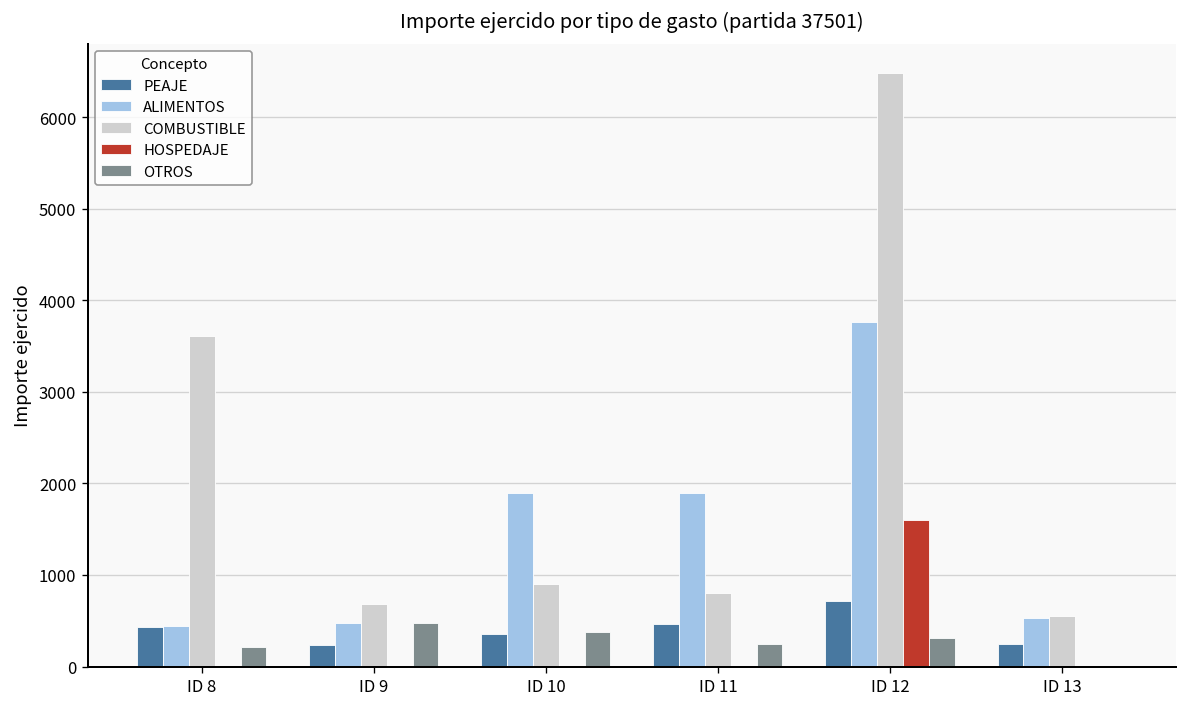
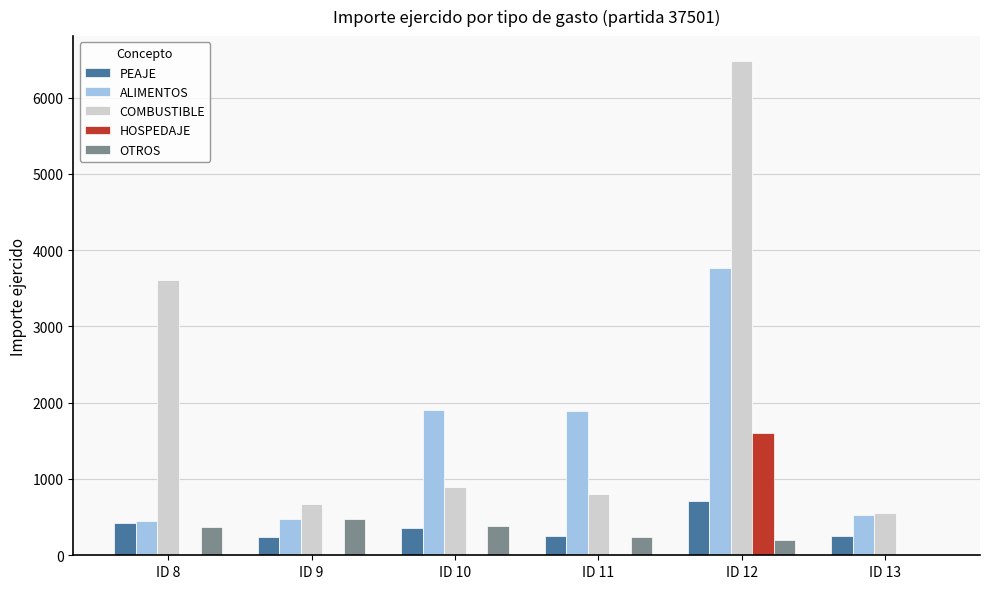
OTROS, ID 8: 200 -> 400
PEAJE, ID 11: 500 -> 200
OTROS, ID 12: 300 -> 200
